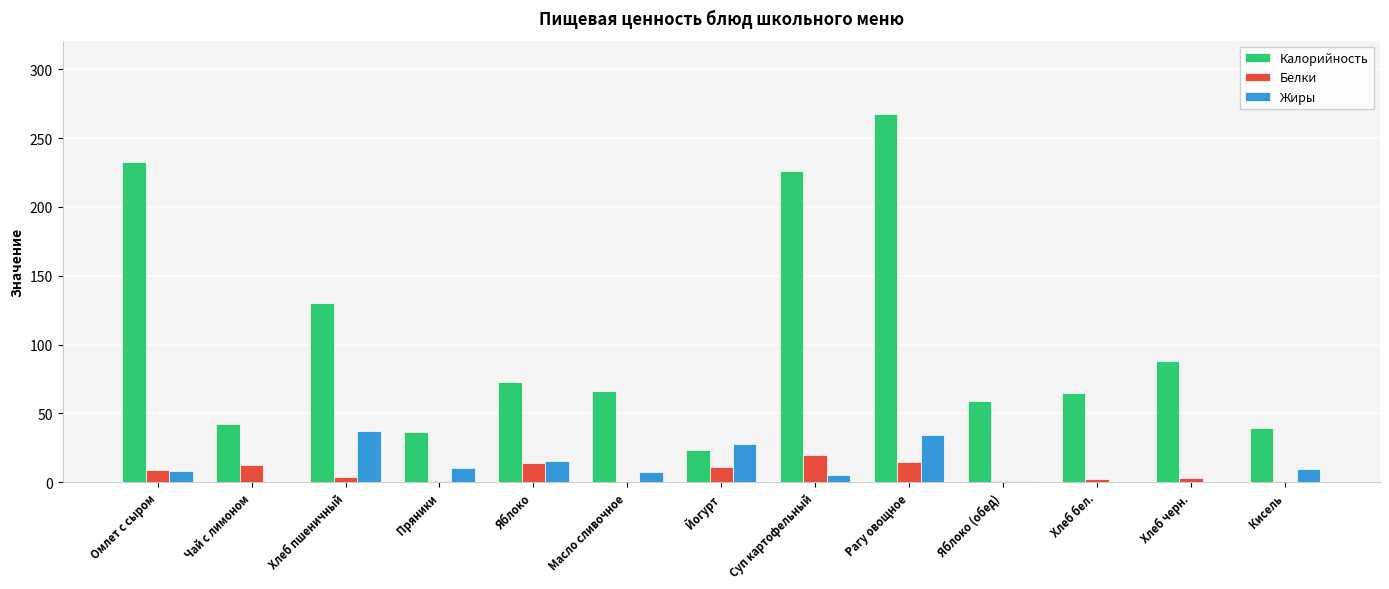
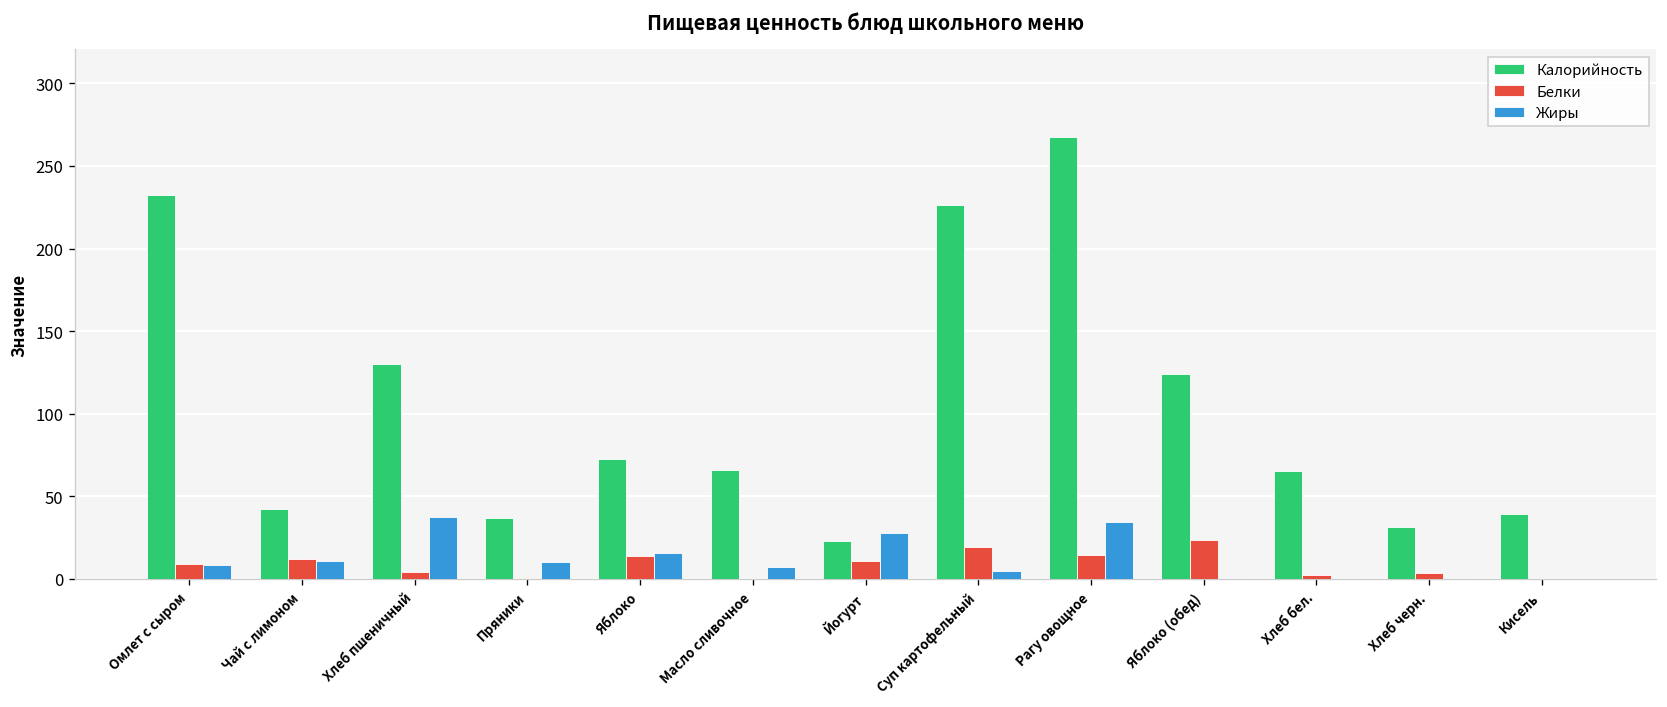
Жиры, Чай с лимоном: 0 -> 11
Калорийность, Яблоко (обед): 59 -> 124
Белки, Яблоко (обед): 1 -> 24
Калорийность, Хлеб черн.: 88 -> 31
Жиры, Кисель: 9 -> 0
